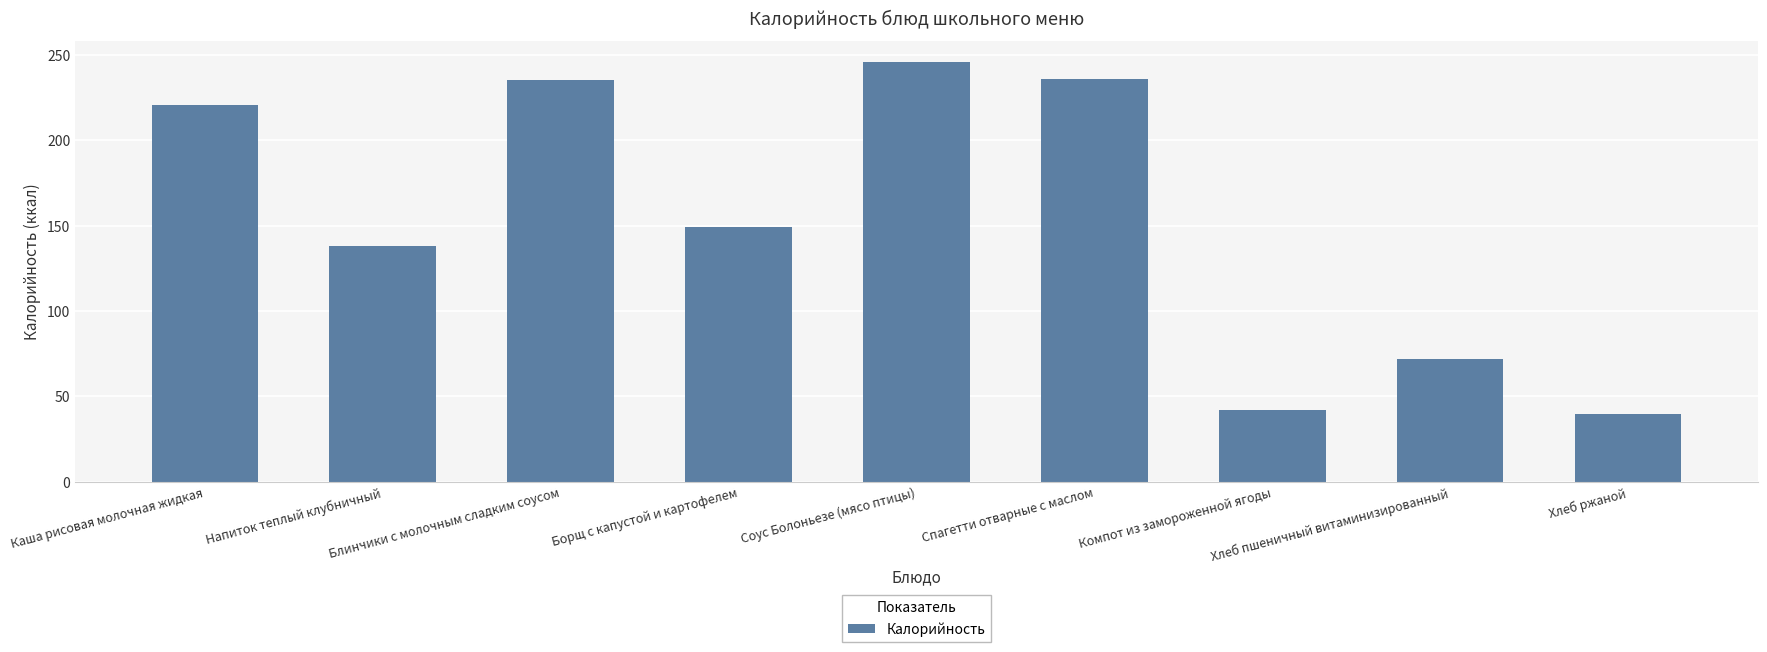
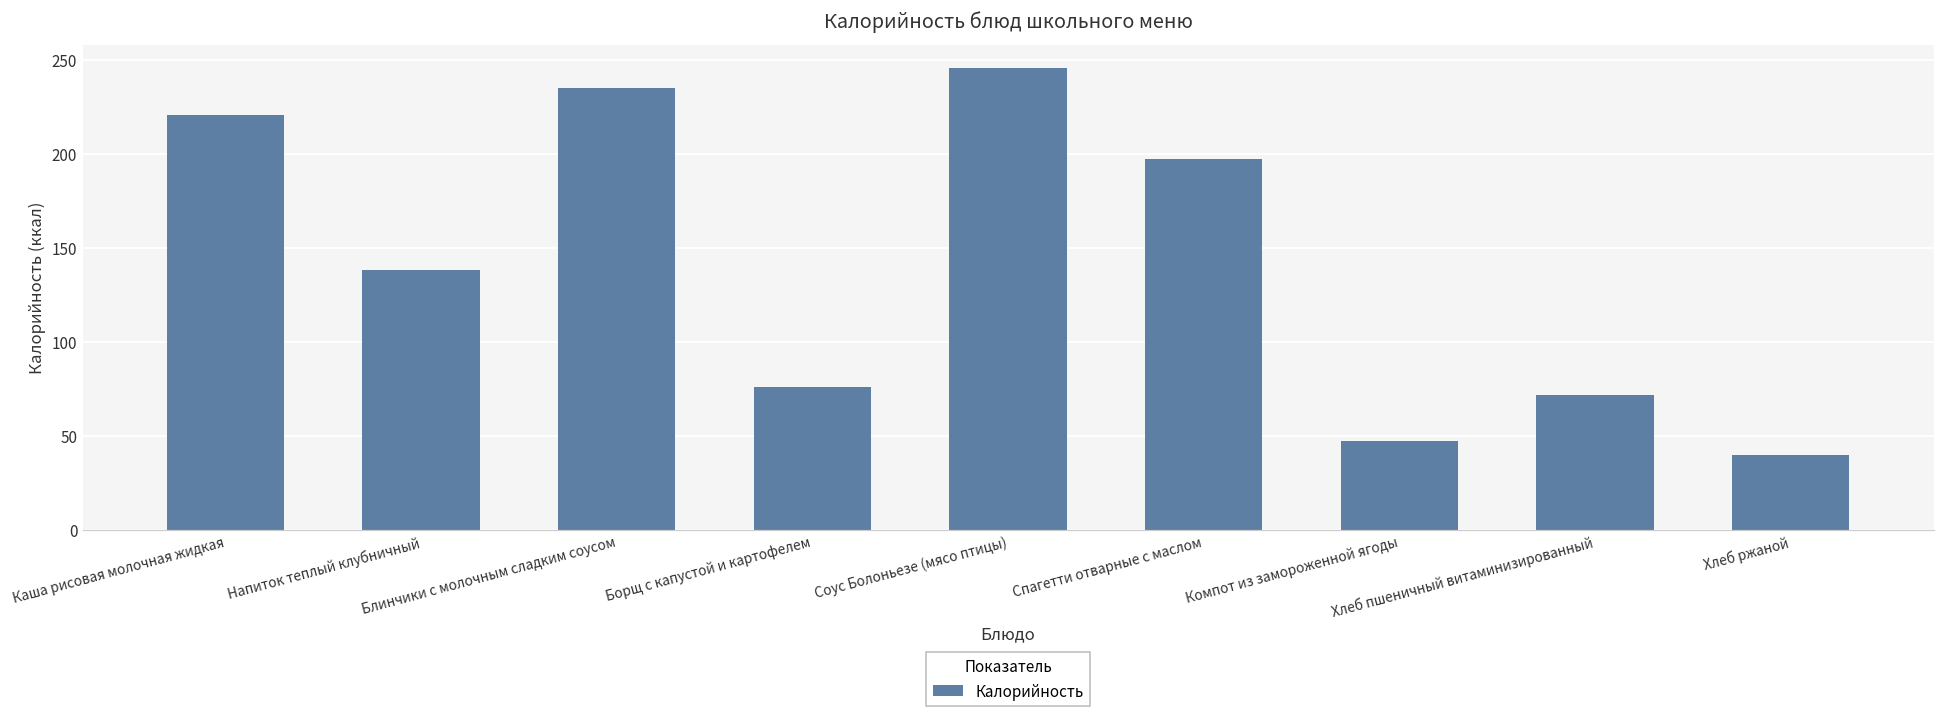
Борщ с капустой и картофелем: 149 -> 76
Спагетти отварные с маслом: 236 -> 197
Компот из замороженной ягоды: 42 -> 47
